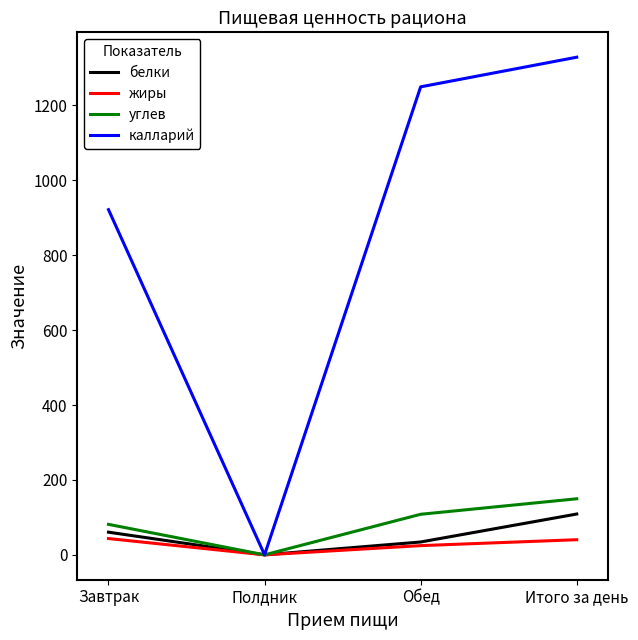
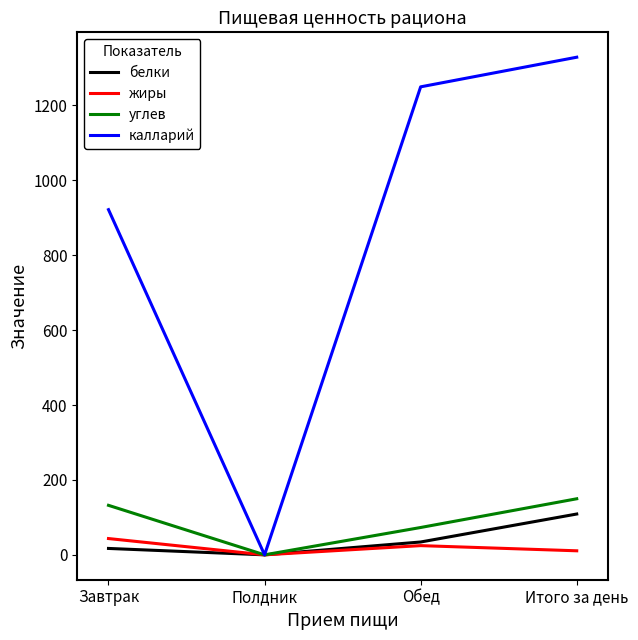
белки, Завтрак: 60 -> 20
углев, Завтрак: 80 -> 130
углев, Обед: 110 -> 70
жиры, Итого за день: 40 -> 10
